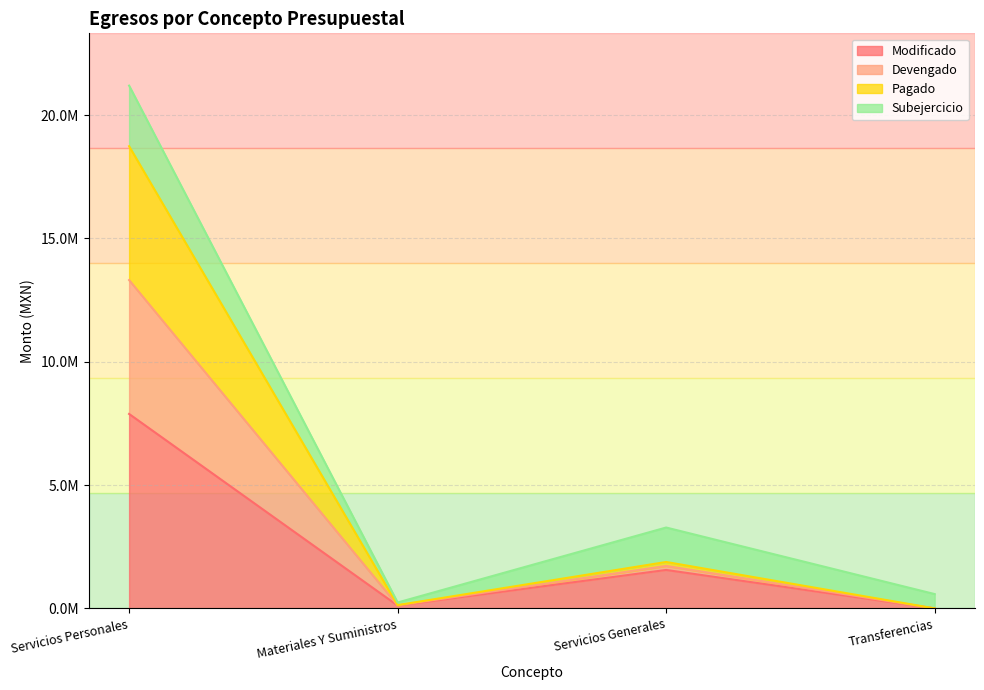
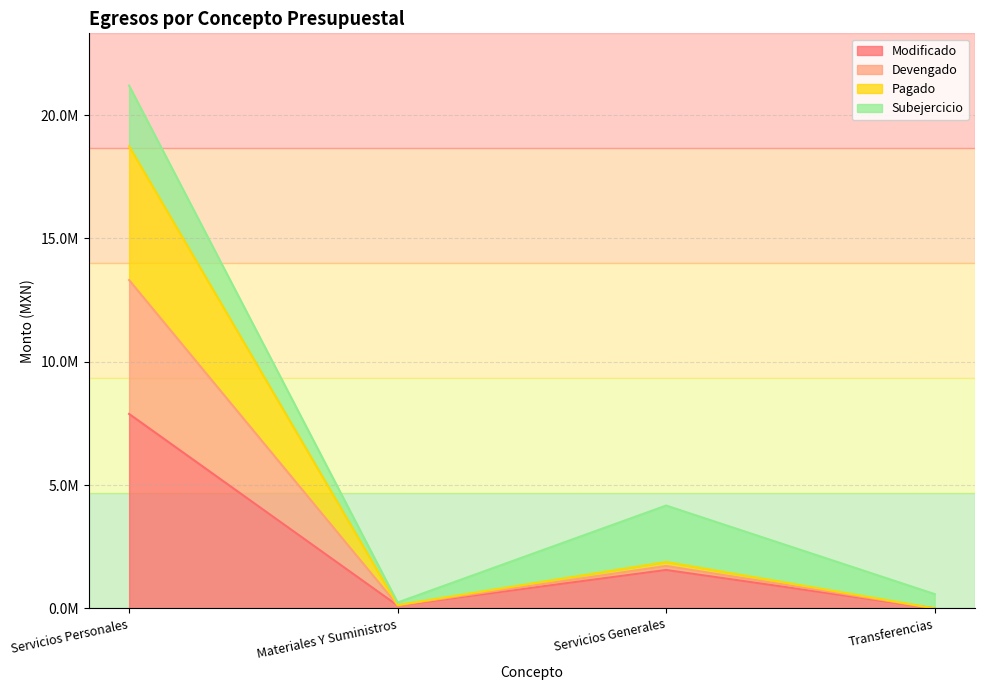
Subejercicio, Servicios Generales: 1400000 -> 2300000
